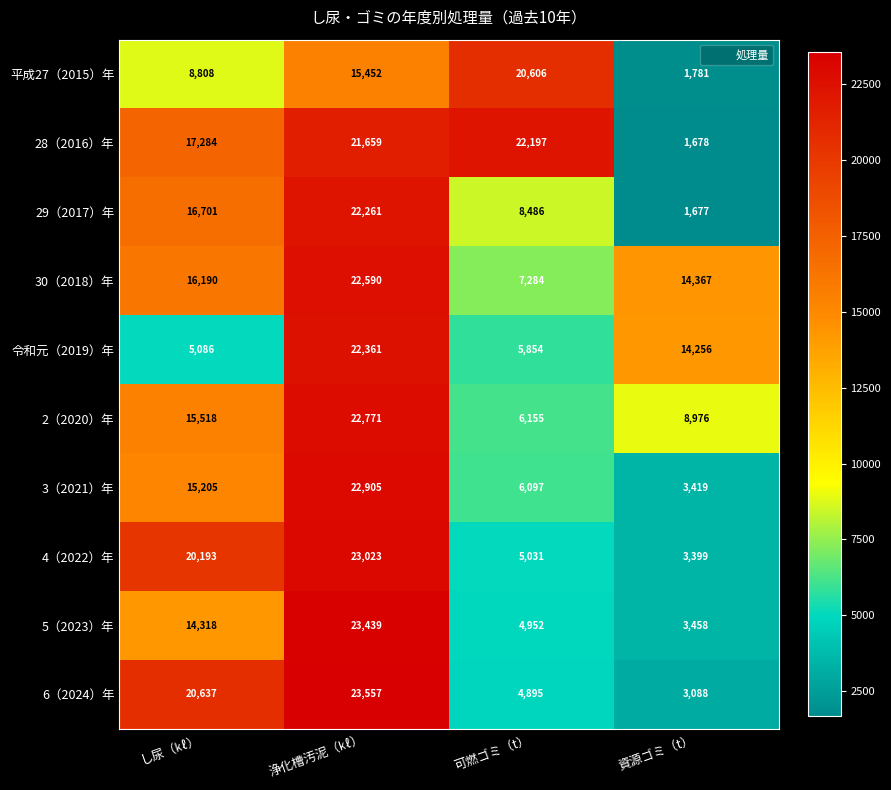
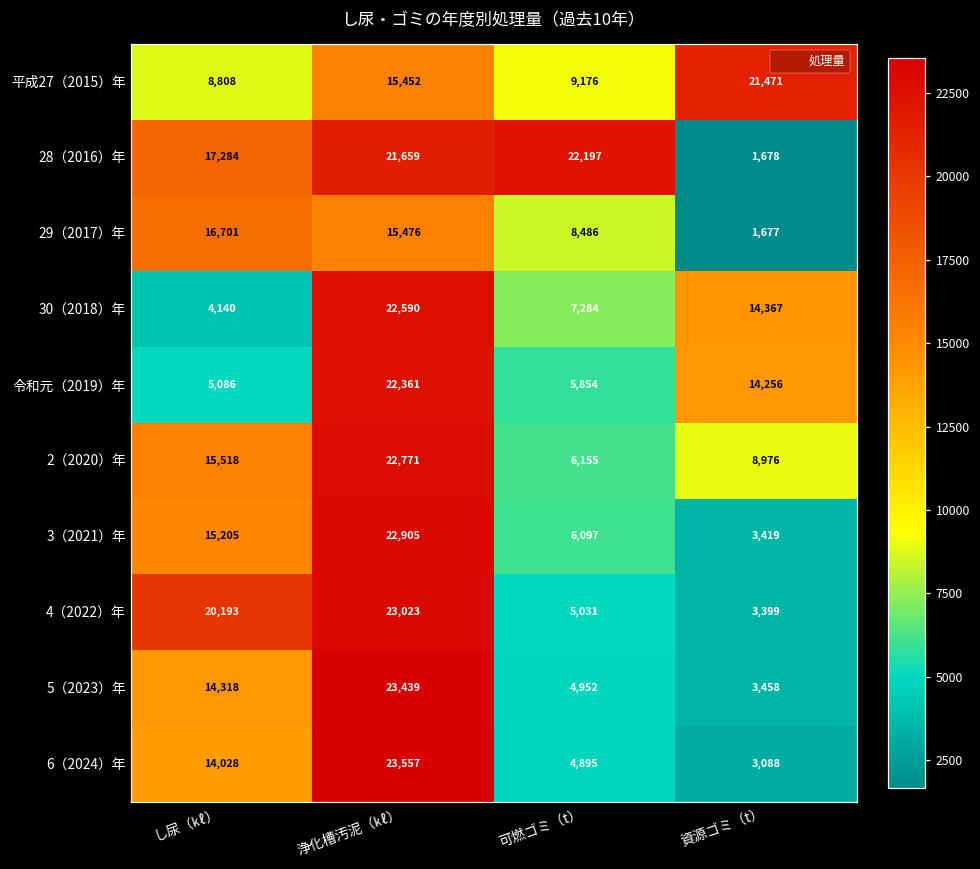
平成27（2015）年, 可燃ゴミ（t）: 20,606 -> 9,176
平成27（2015）年, 資源ゴミ（t）: 1,781 -> 21,471
29（2017）年, 浄化槽汚泥（㎘）: 22,261 -> 15,476
30（2018）年, し尿（㎘）: 16,190 -> 4,140
6（2024）年, し尿（㎘）: 20,637 -> 14,028
